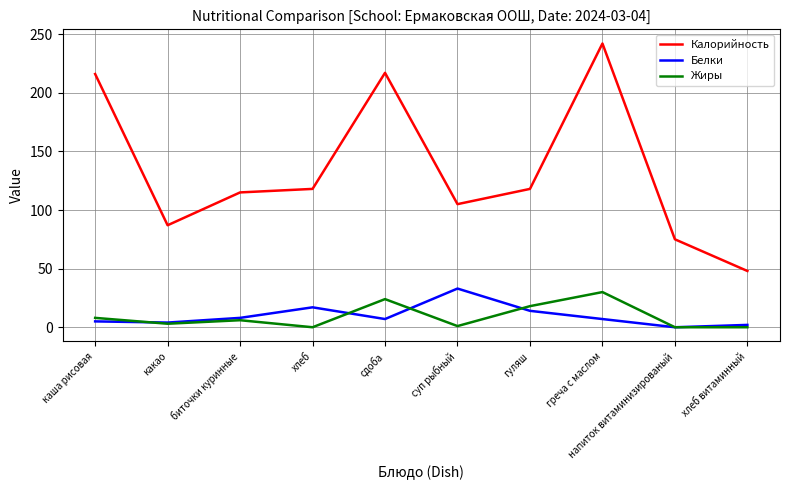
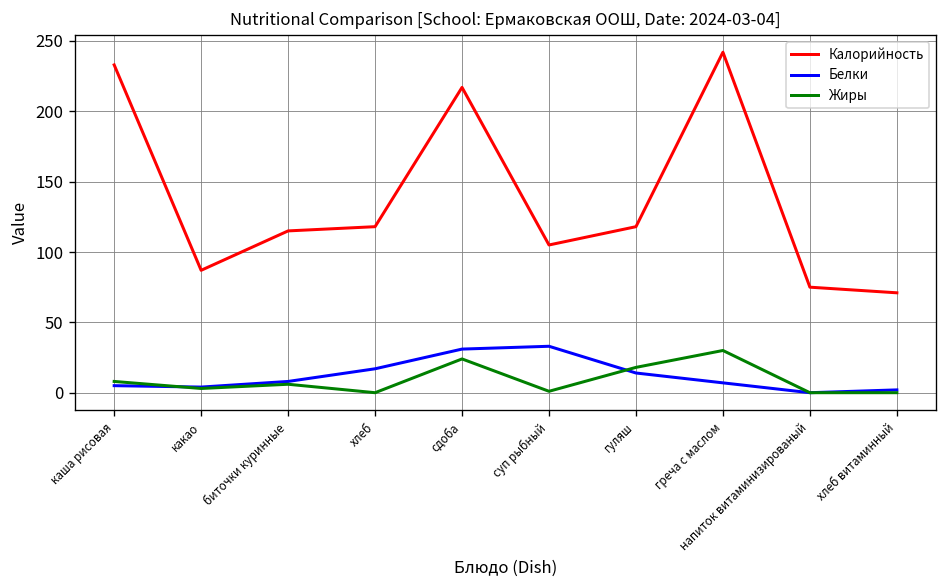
Калорийность, каша рисовая: 216 -> 233
Белки, сдоба: 7 -> 31
Калорийность, хлеб витаминный: 48 -> 71
